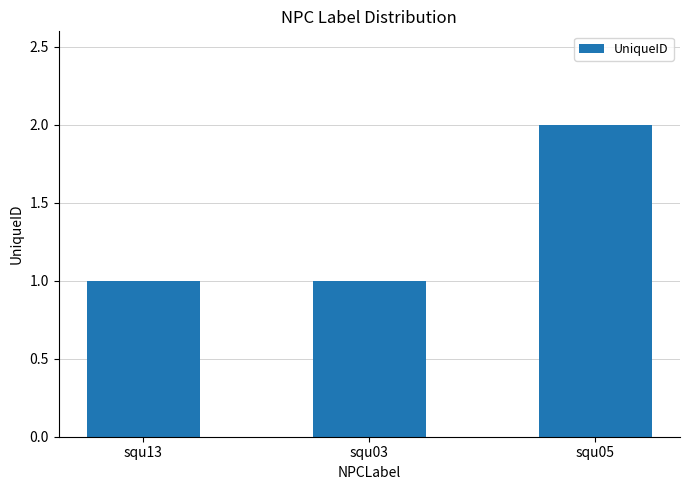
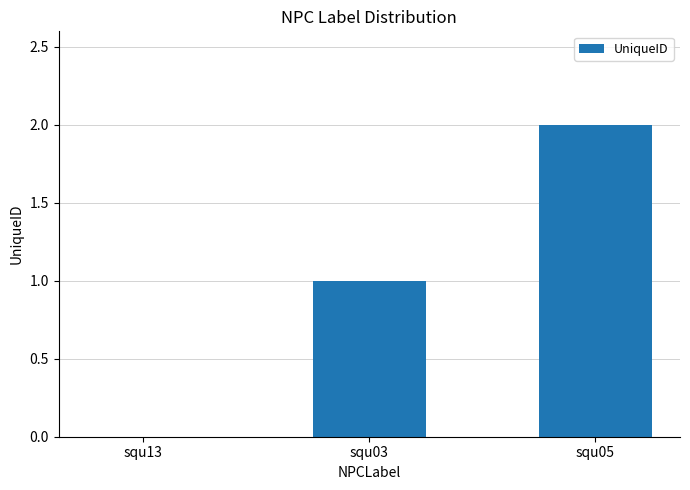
squ13: 1 -> 0
